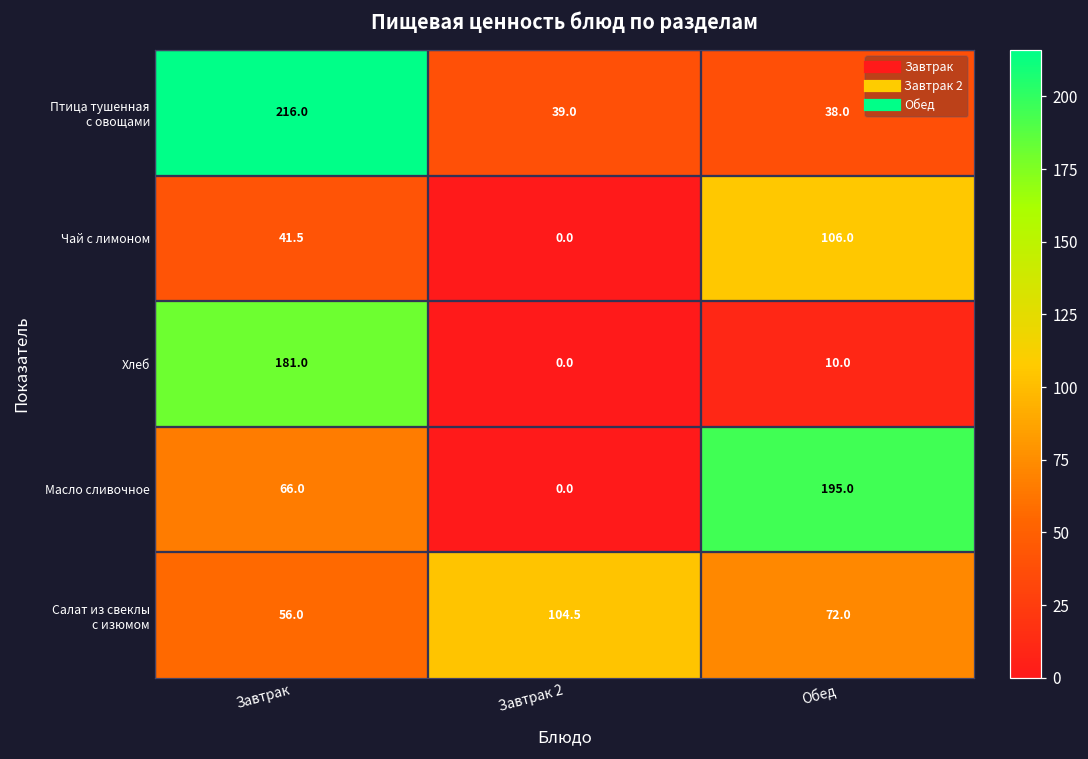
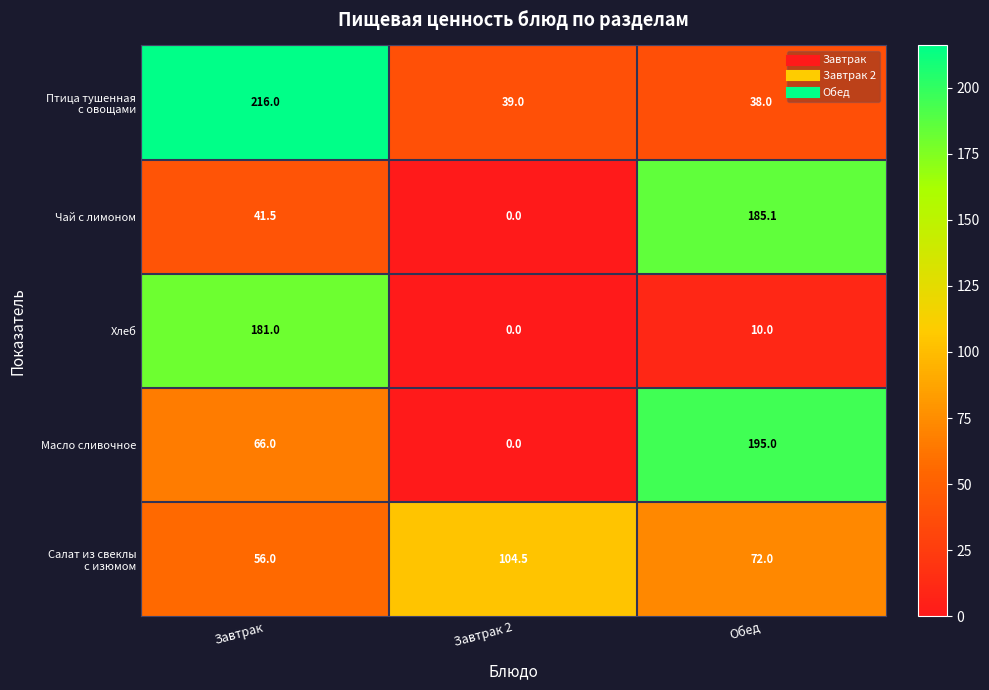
Чай с лимоном, Обед: 106.0 -> 185.1
